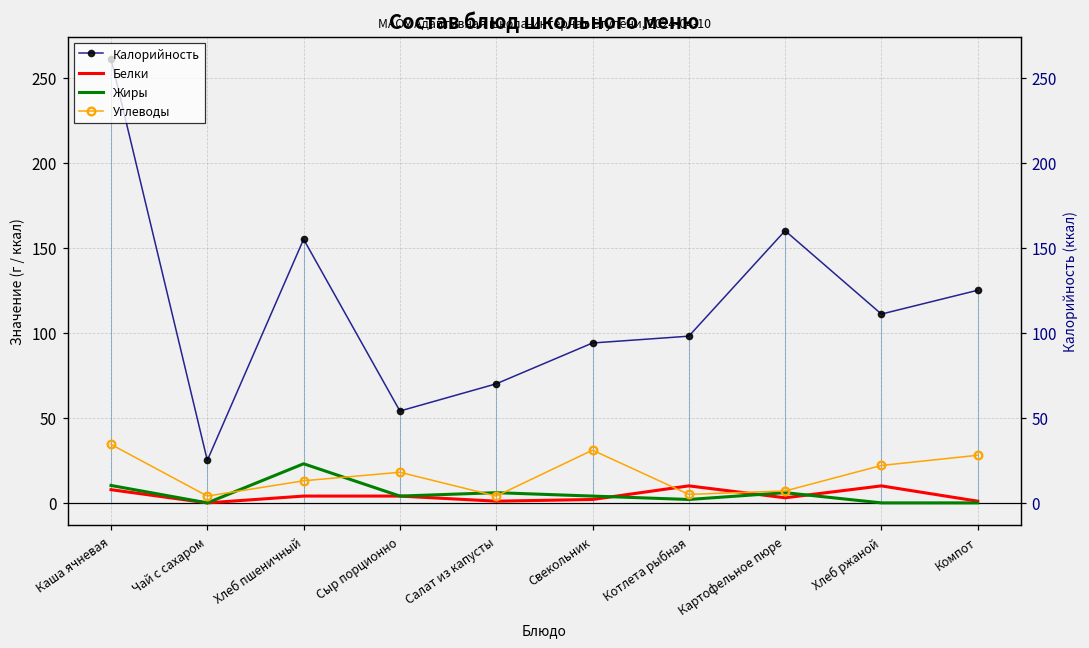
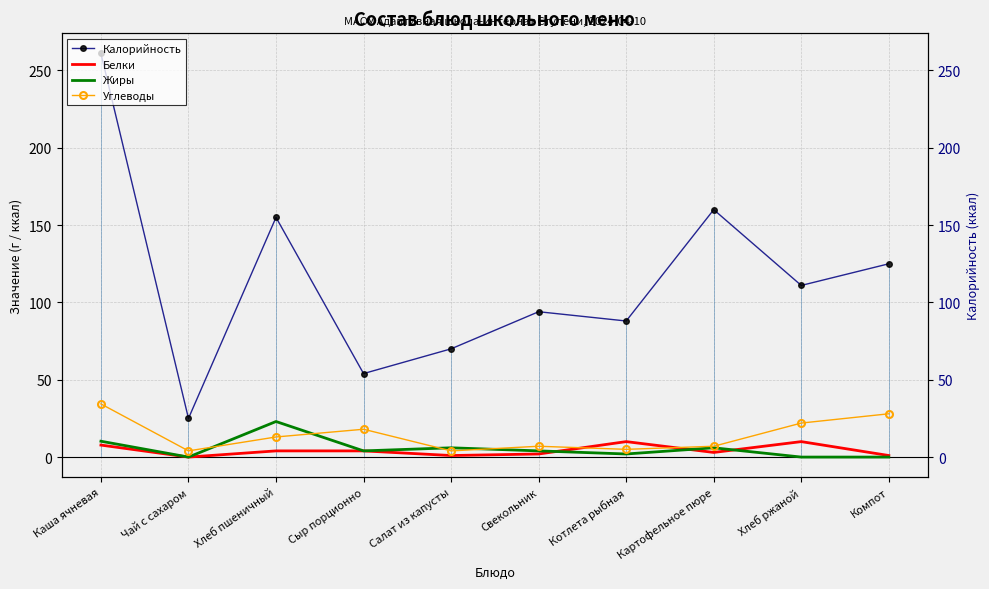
Углеводы, Свекольник: 31 -> 7
Калорийность, Котлета рыбная: 98 -> 88
